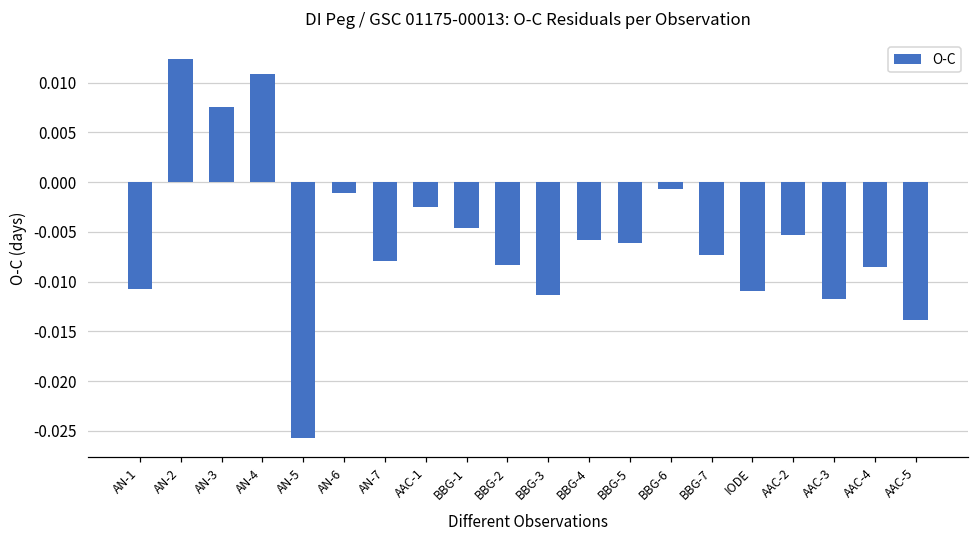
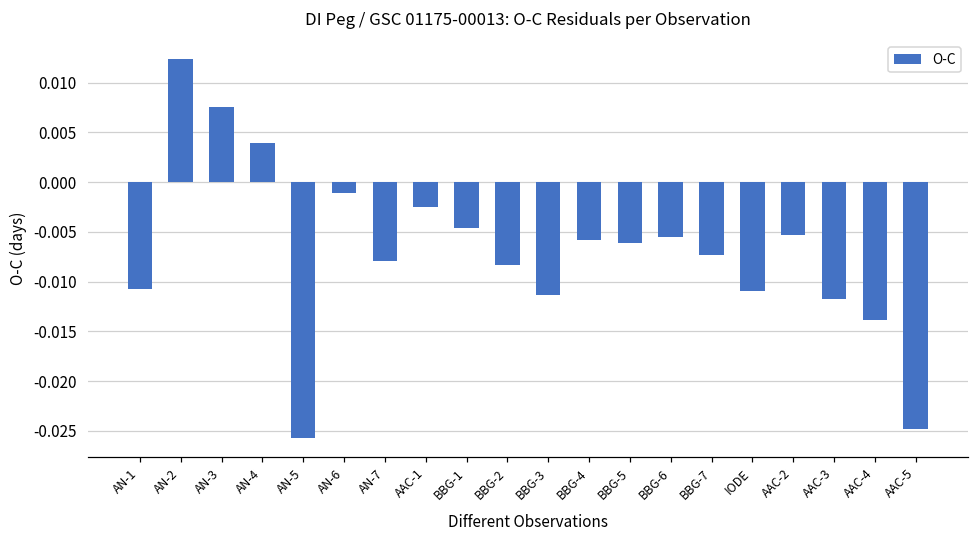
AN-4: 0.011 -> 0.004
BBG-6: -0.001 -> -0.006
AAC-4: -0.009 -> -0.014
AAC-5: -0.014 -> -0.025
